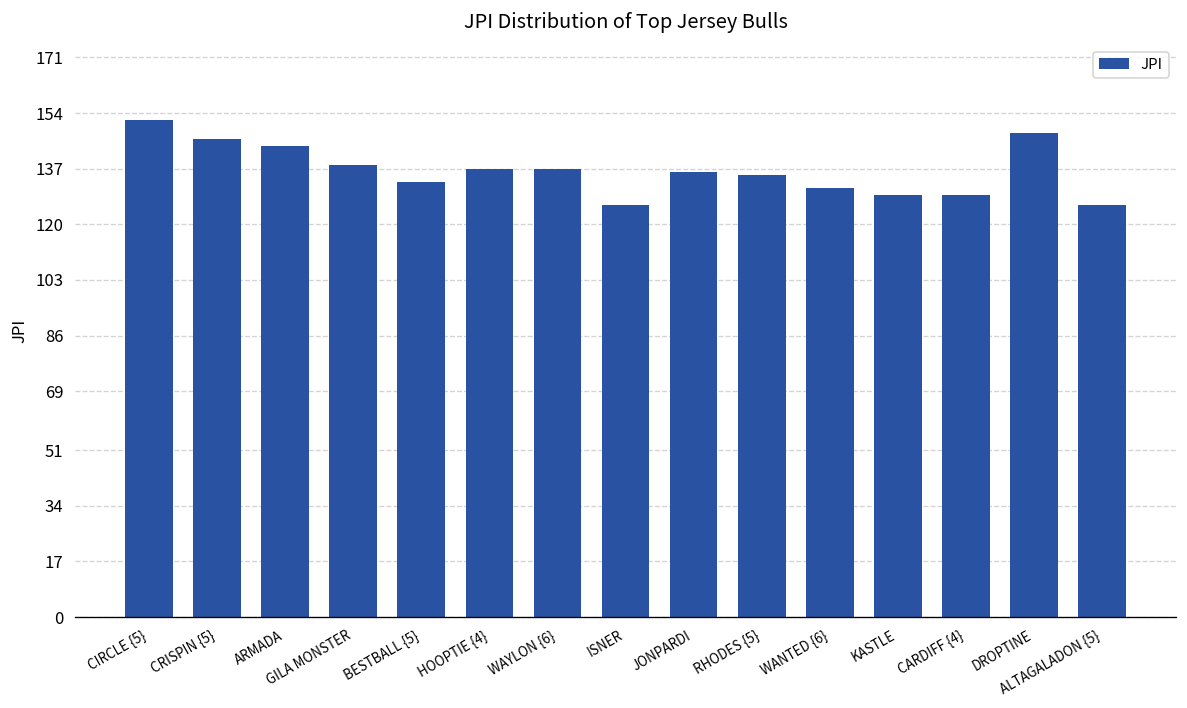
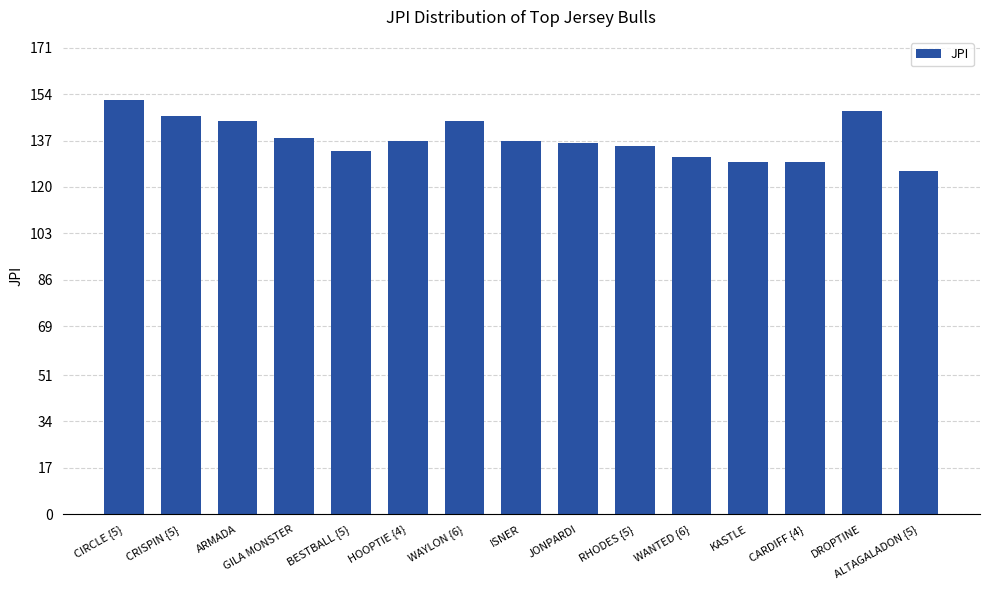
WAYLON {6}: 137 -> 144
ISNER: 126 -> 137
